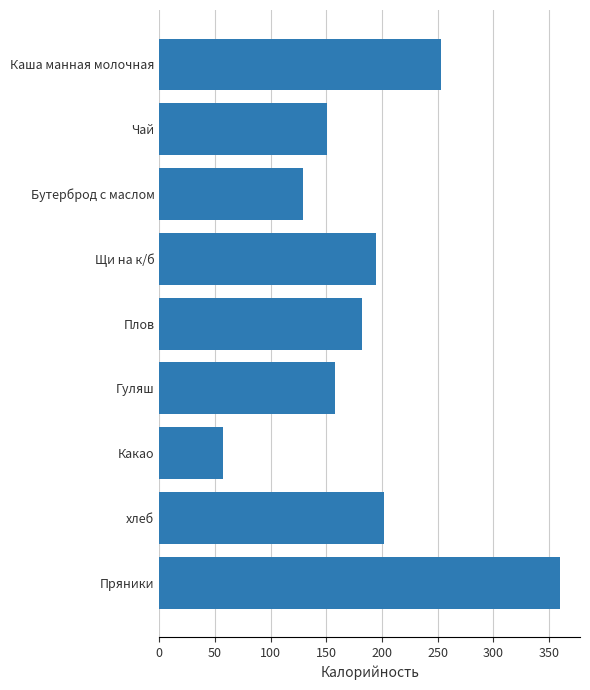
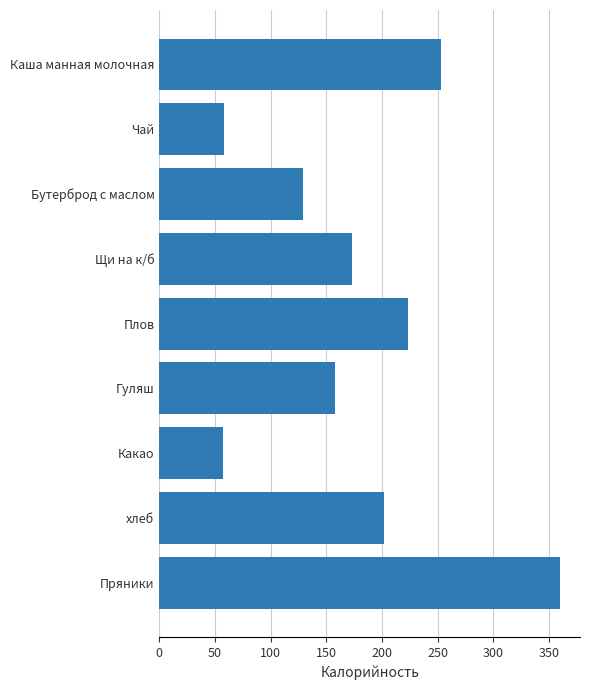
Чай: 151 -> 58
Щи на к/б: 195 -> 173
Плов: 182 -> 223
